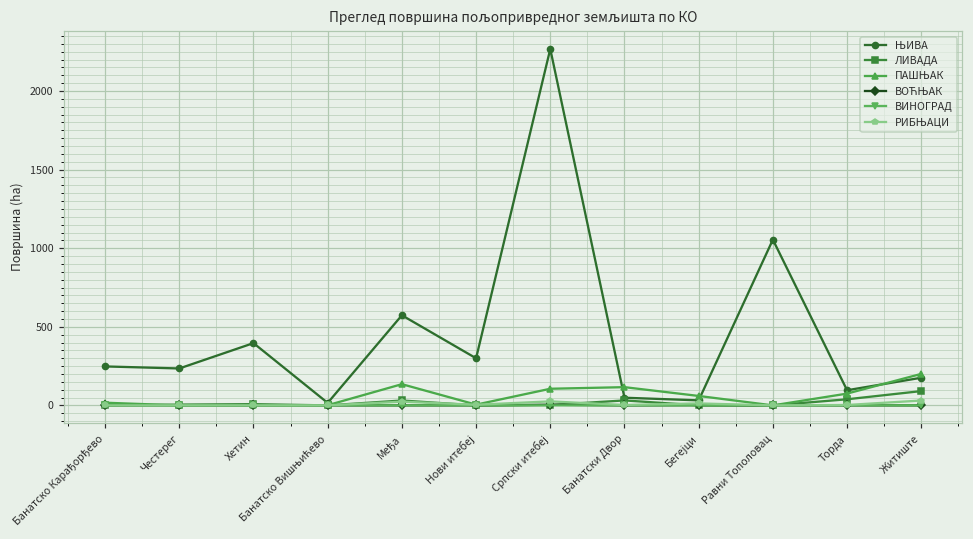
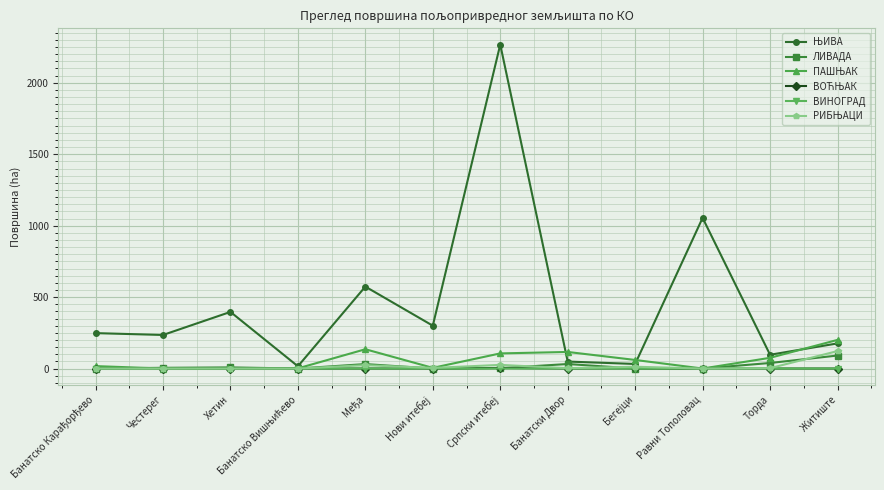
РИБЊАЦИ, Житиште: 30 -> 120
